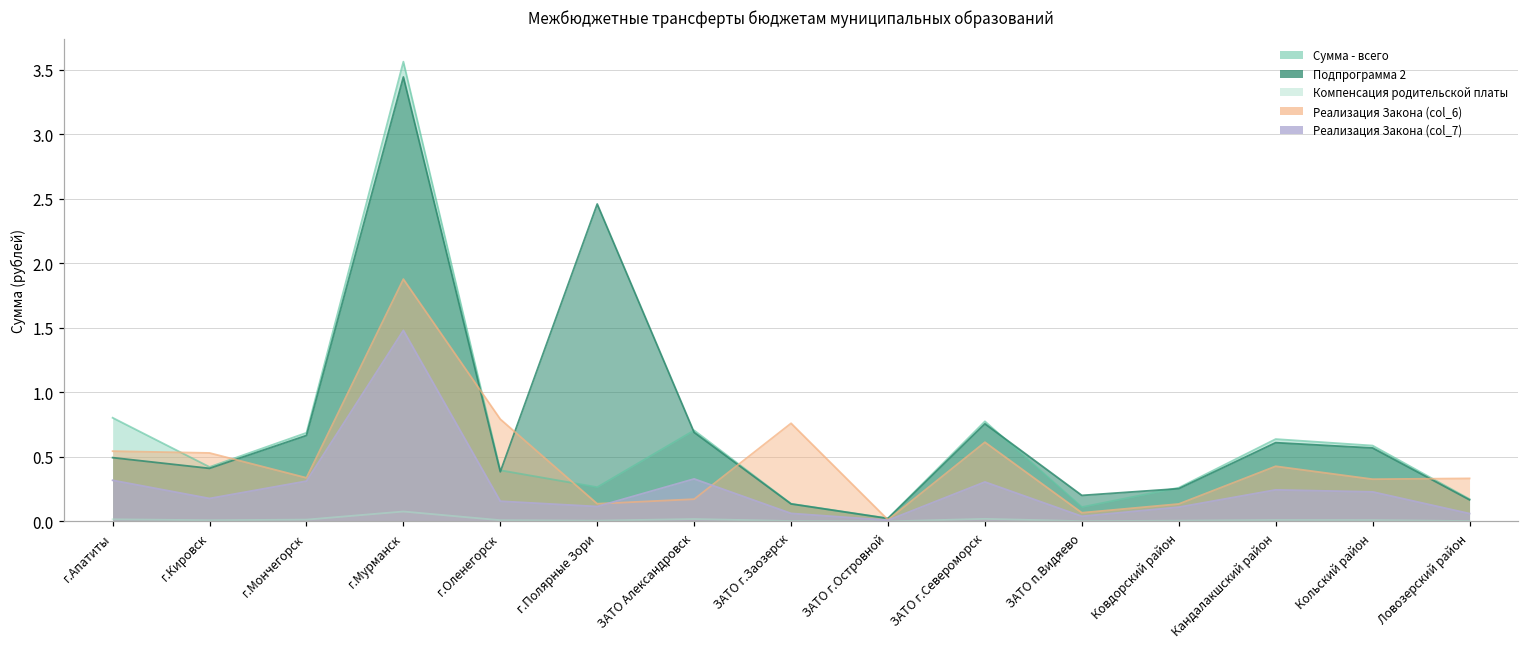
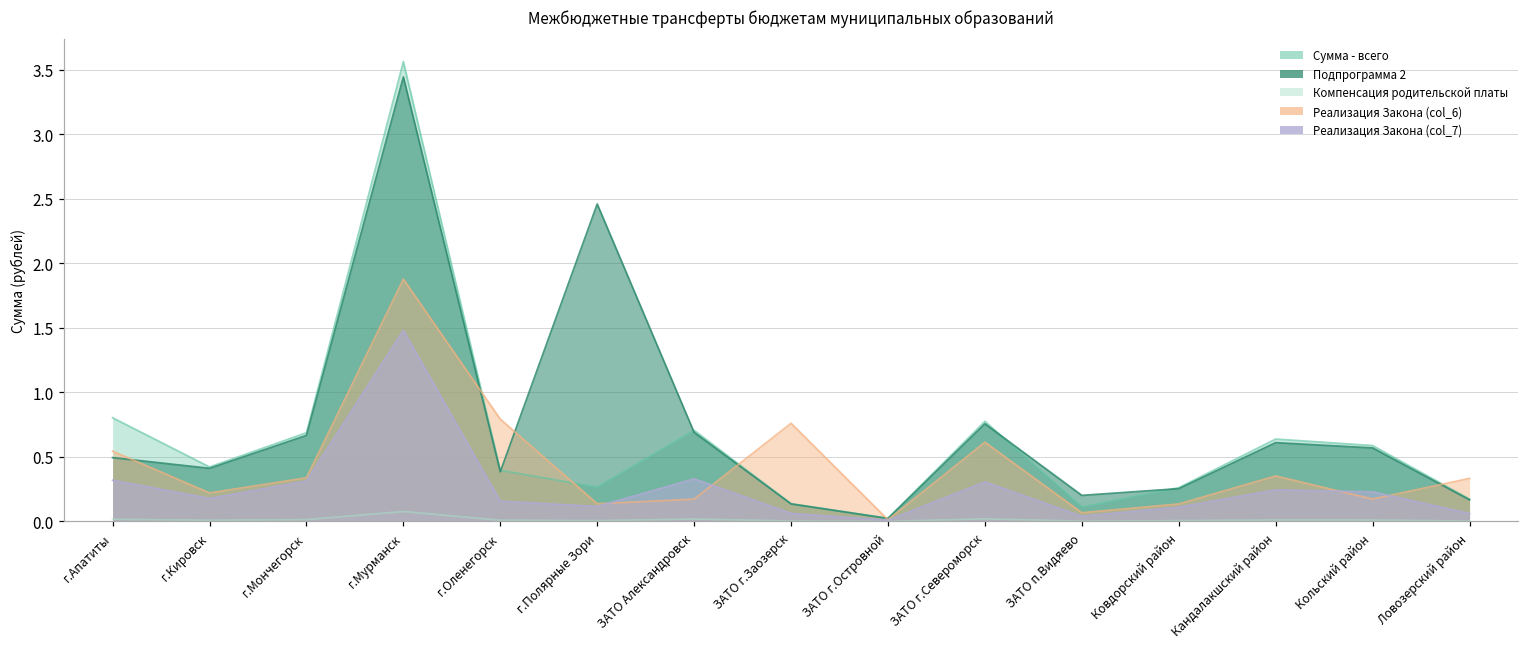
Реализация Закона (col_6), г.Кировск: 0.53 -> 0.22
Реализация Закона (col_6), Кандалакшский район: 0.43 -> 0.35
Реализация Закона (col_6), Кольский район: 0.33 -> 0.17
